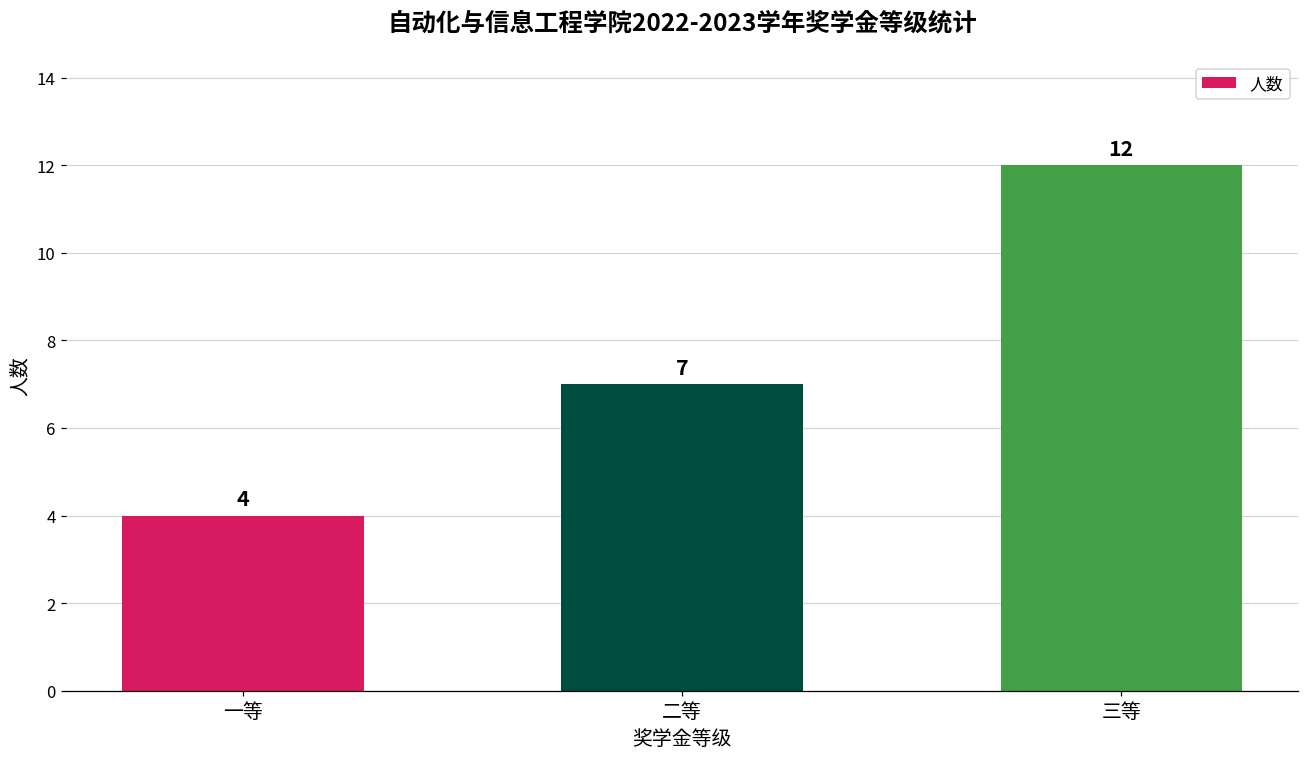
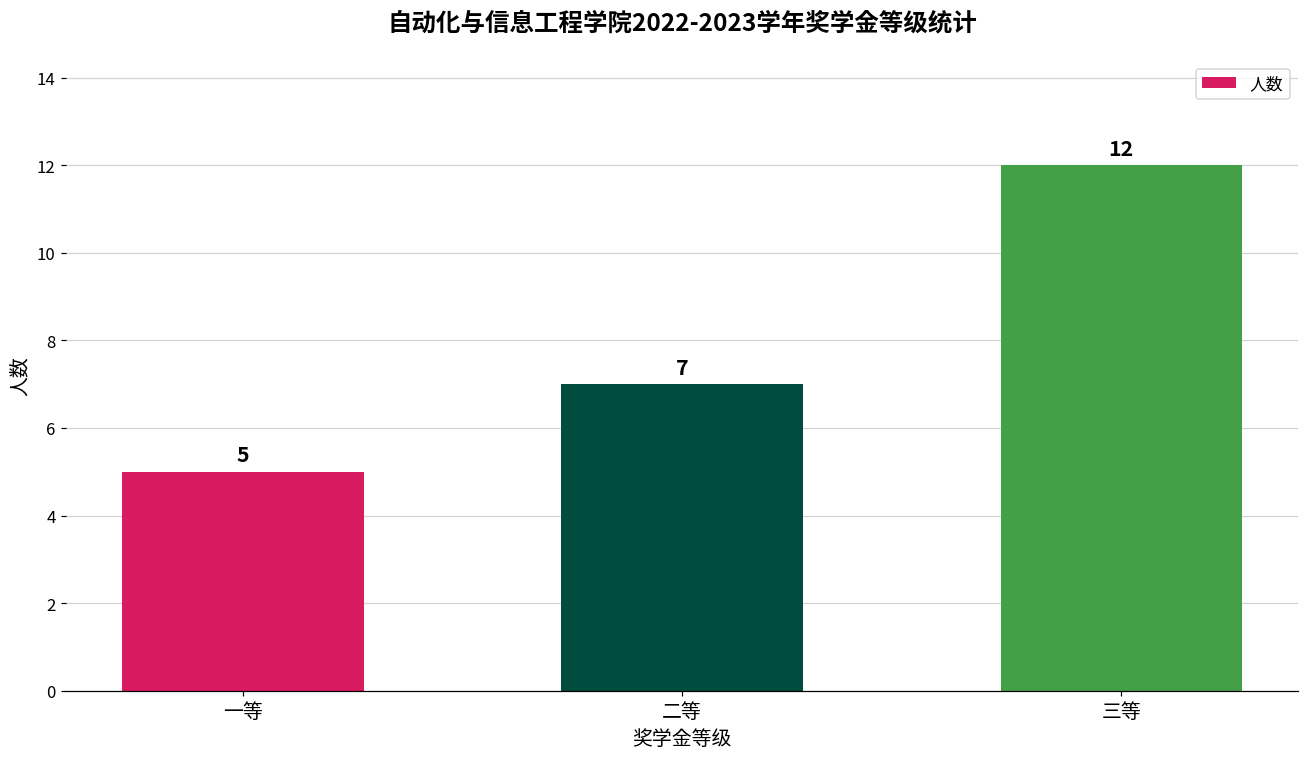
一等: 4 -> 5
